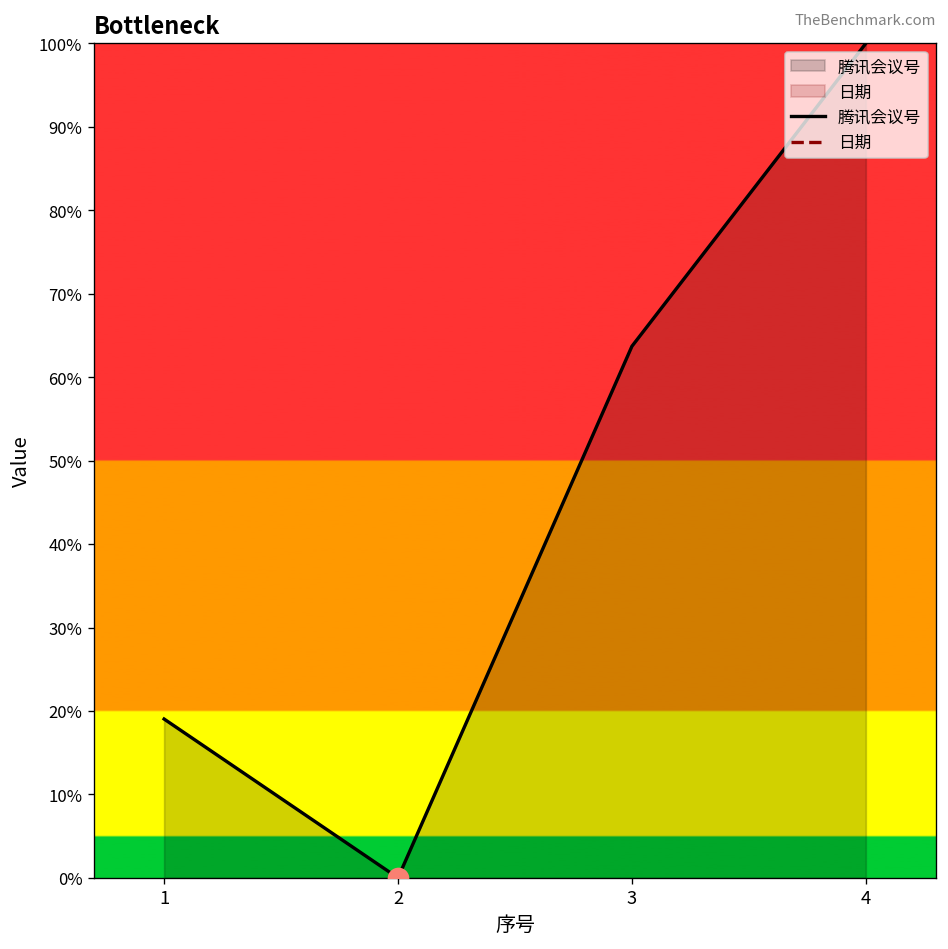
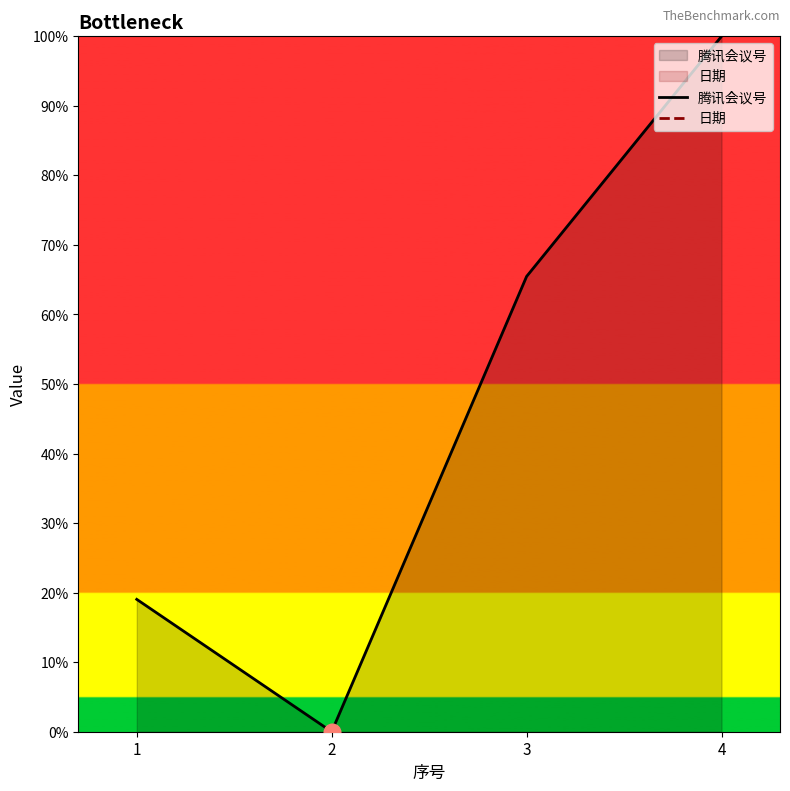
腾讯会议号, 3: 64% -> 65%
